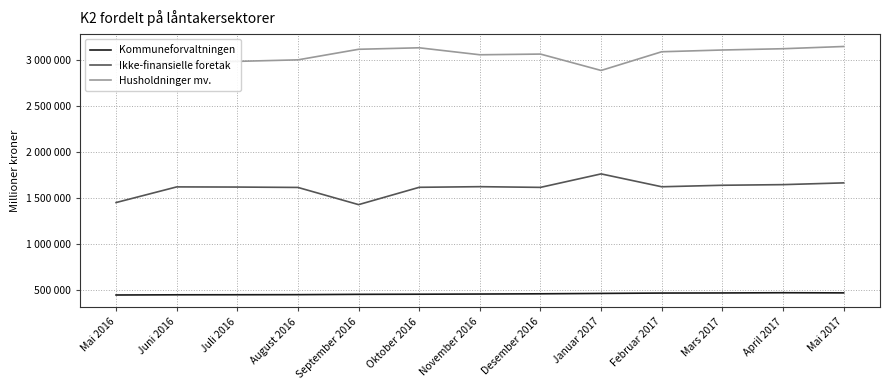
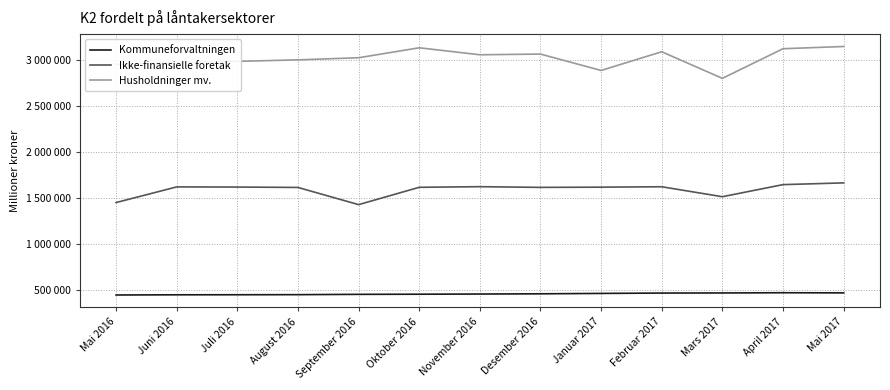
Husholdninger mv., September 2016: 3100000 -> 3000000
Ikke-finansielle foretak, Januar 2017: 1800000 -> 1600000
Ikke-finansielle foretak, Mars 2017: 1600000 -> 1500000
Husholdninger mv., Mars 2017: 3100000 -> 2800000
